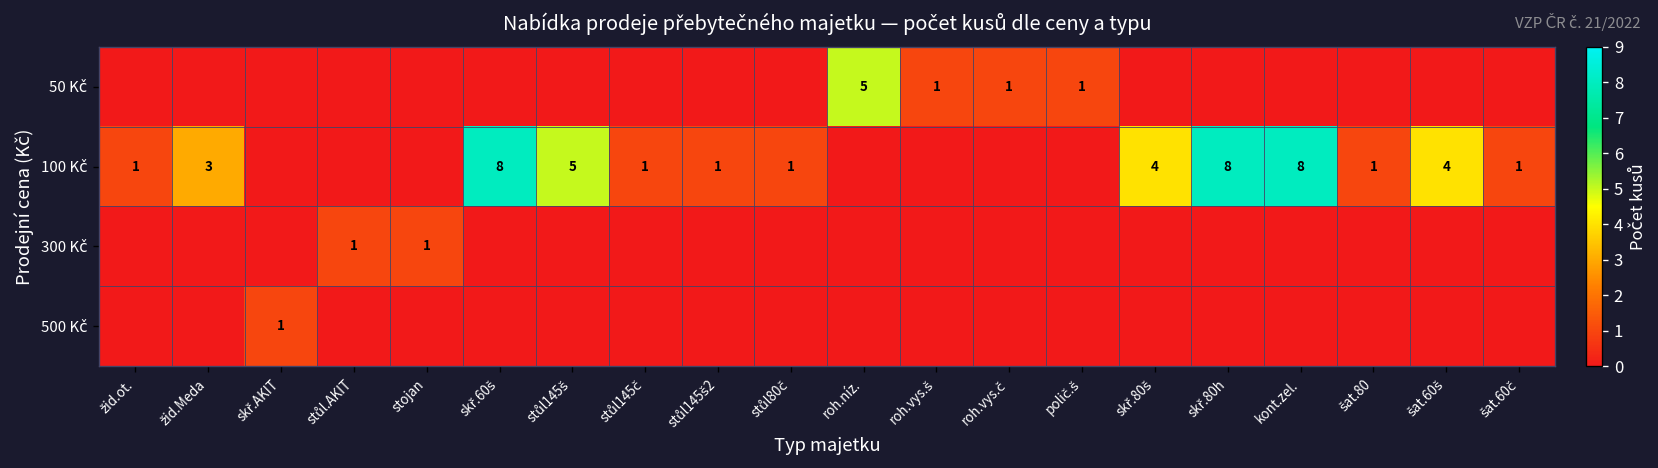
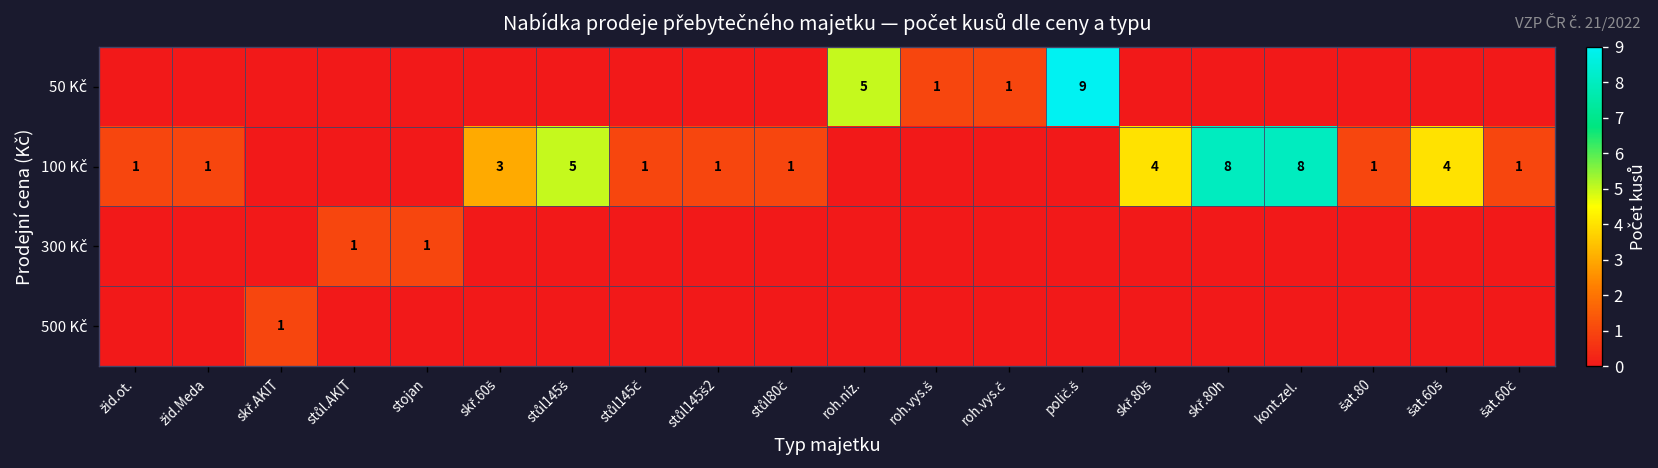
50 Kč, polič.š: 1 -> 9
100 Kč, žid.Meda: 3 -> 1
100 Kč, skř.60š: 8 -> 3
